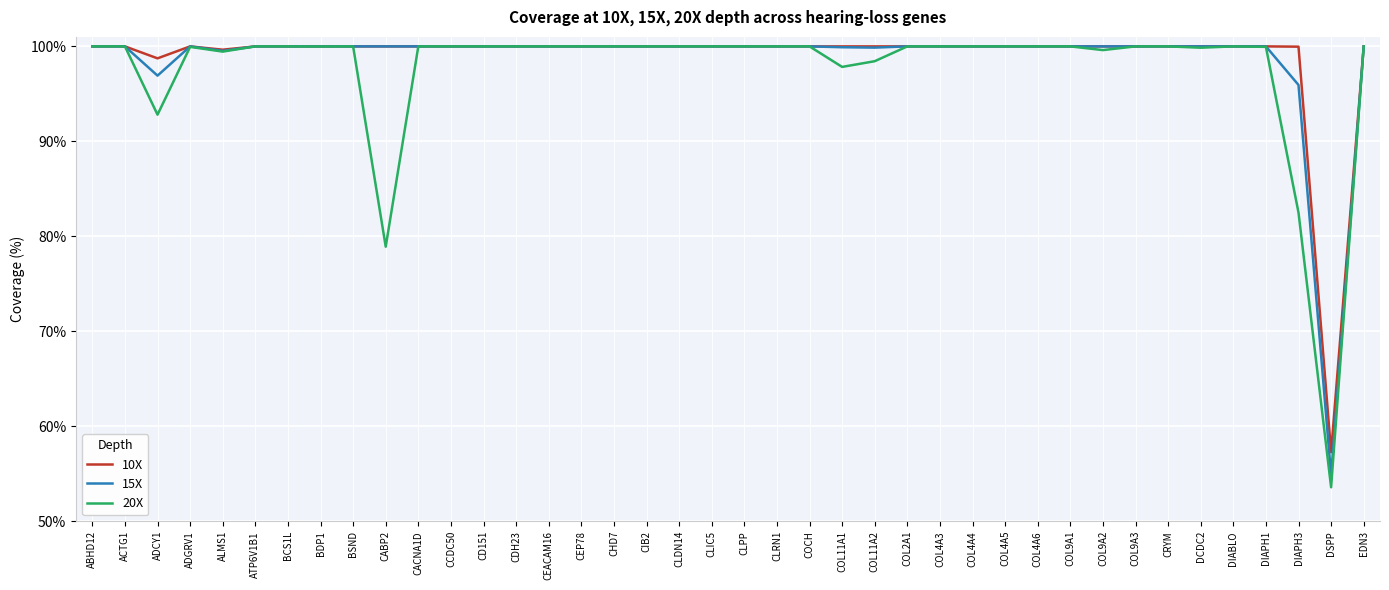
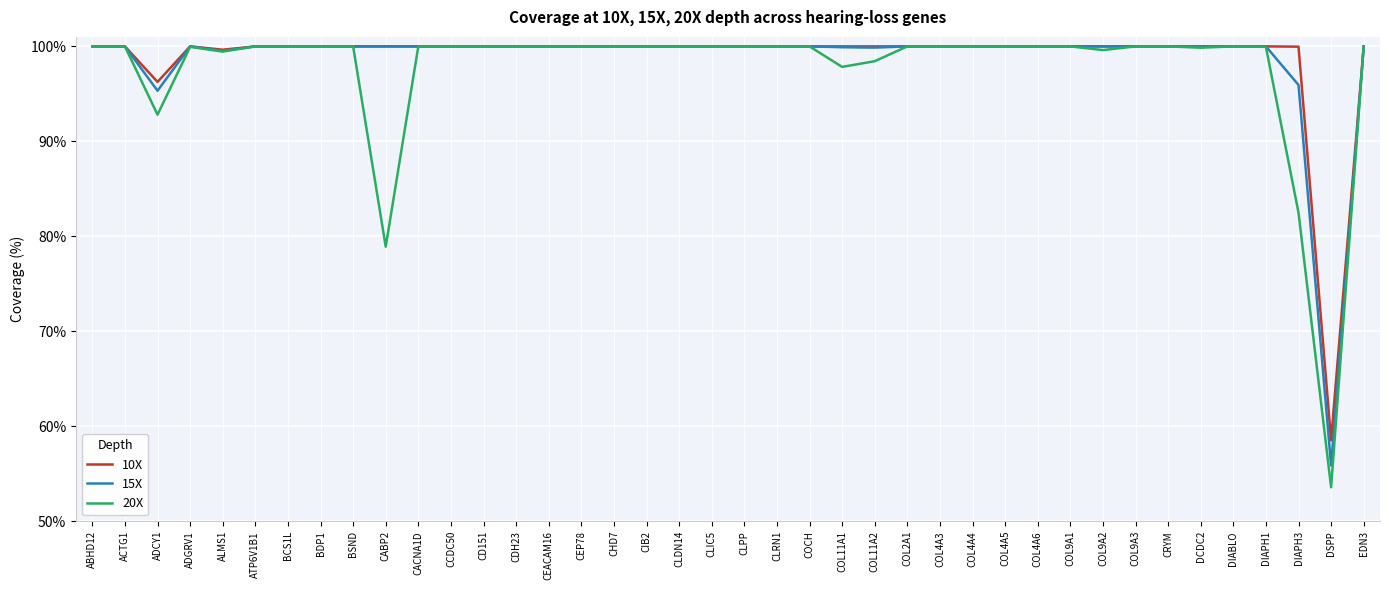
10X, ADCY1: 99% -> 96%
15X, ADCY1: 97% -> 95%
10X, DSPP: 57% -> 59%
15X, DSPP: 55% -> 56%
